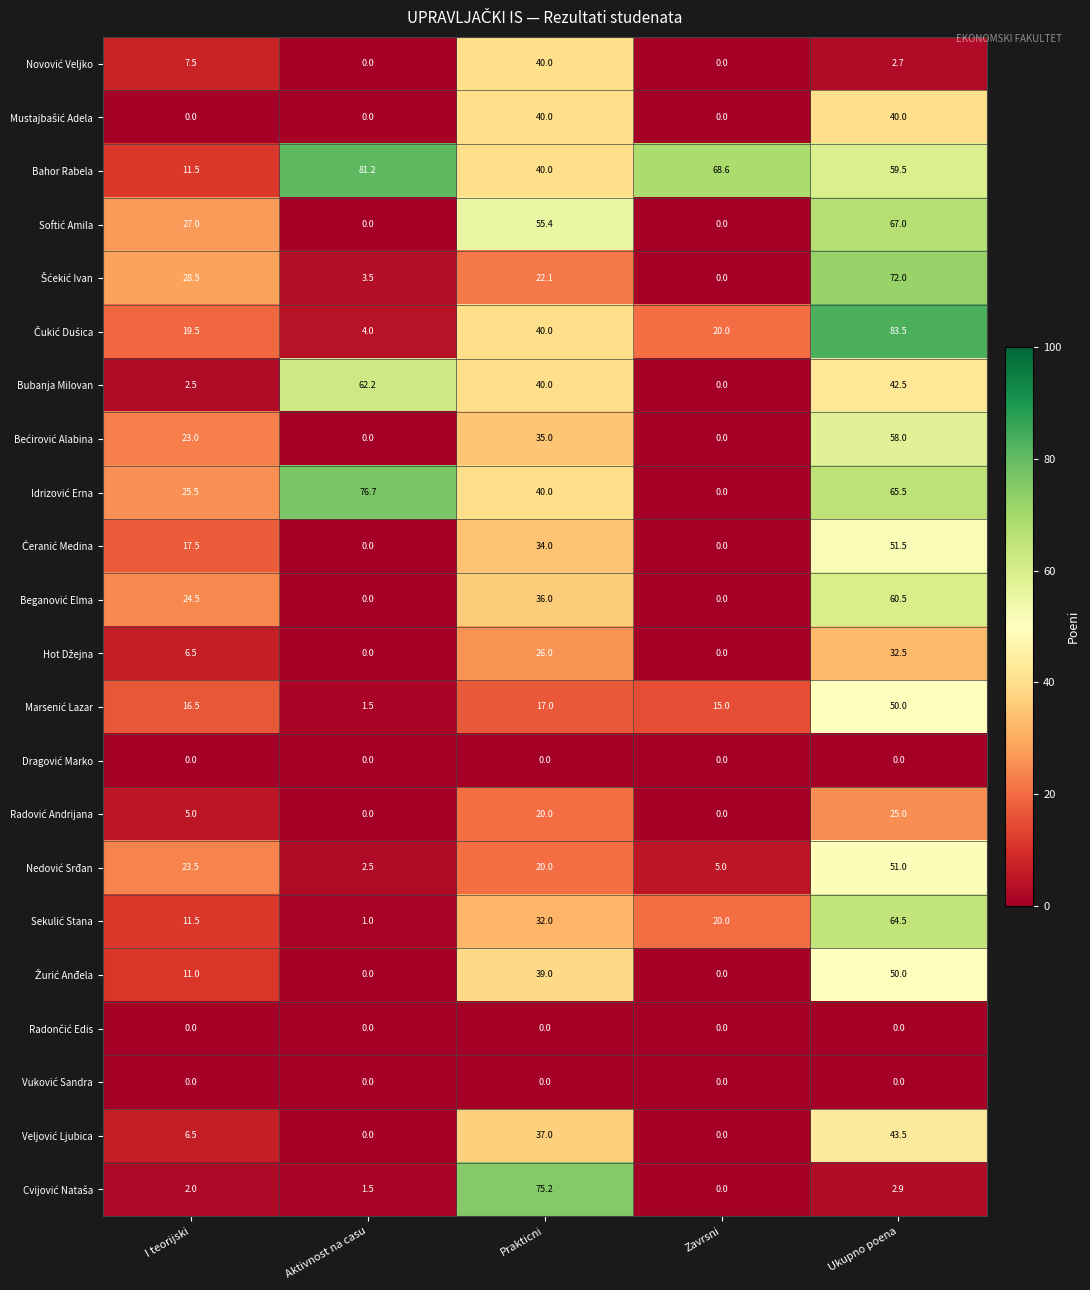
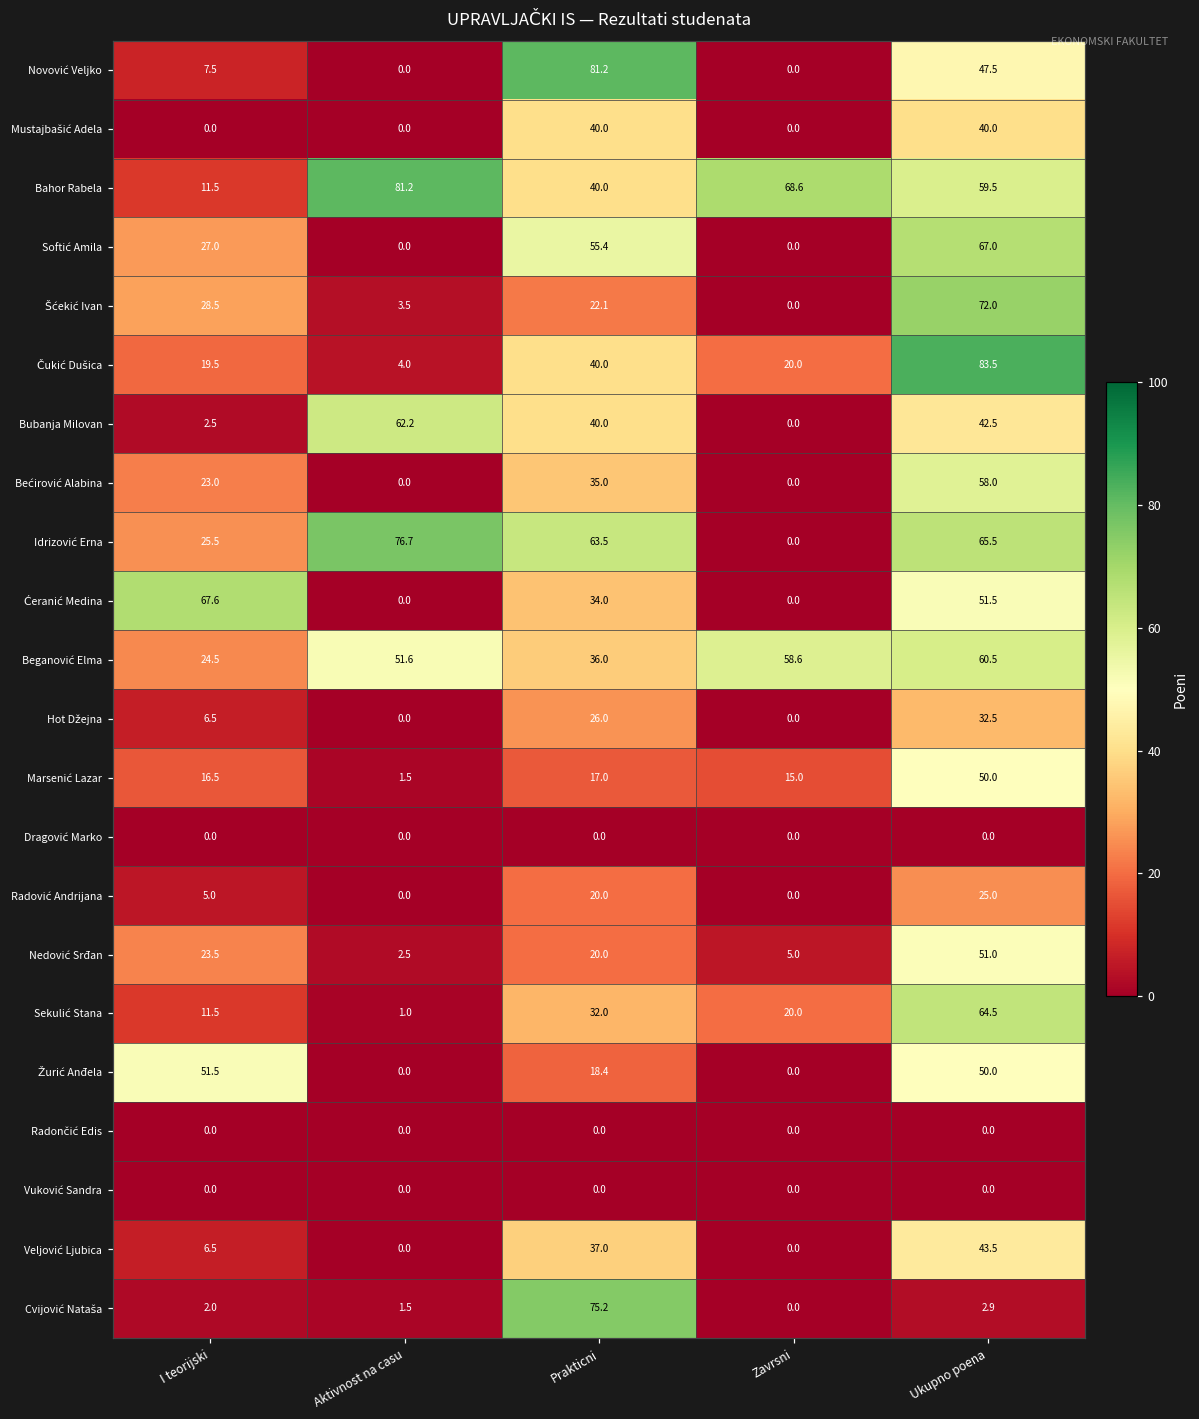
Novović Veljko, Prakticni: 40.0 -> 81.2
Novović Veljko, Ukupno poena: 2.7 -> 47.5
Idrizović Erna, Prakticni: 40.0 -> 63.5
Ćeranić Medina, I teorijski: 17.5 -> 67.6
Beganović Elma, Aktivnost na casu: 0.0 -> 51.6
Beganović Elma, Zavrsni: 0.0 -> 58.6
Žurić Anđela, I teorijski: 11.0 -> 51.5
Žurić Anđela, Prakticni: 39.0 -> 18.4
